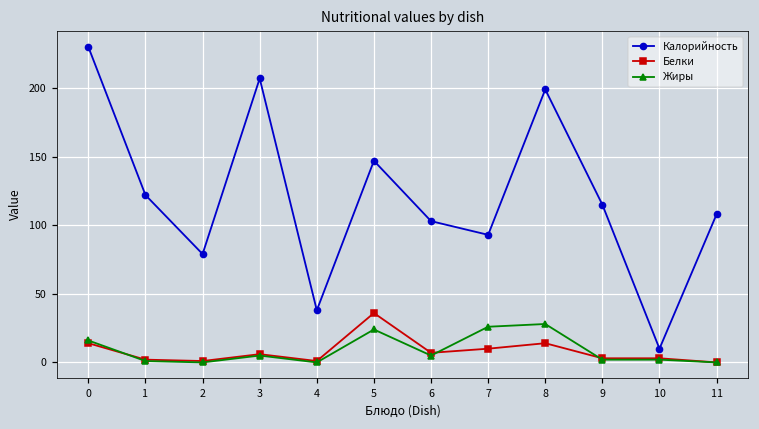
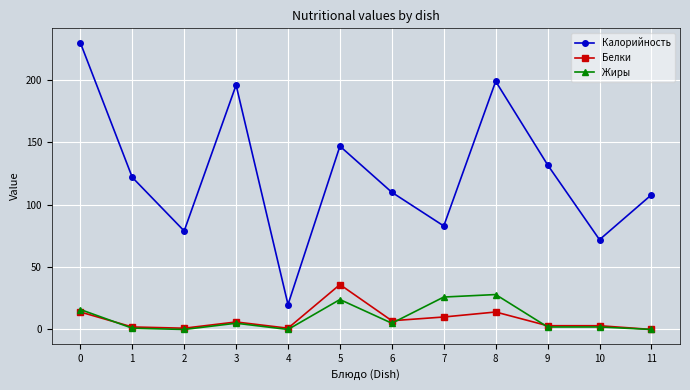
Калорийность, 3: 207 -> 196
Калорийность, 4: 38 -> 20
Калорийность, 6: 103 -> 110
Калорийность, 7: 93 -> 83
Калорийность, 9: 115 -> 132
Калорийность, 10: 10 -> 72
